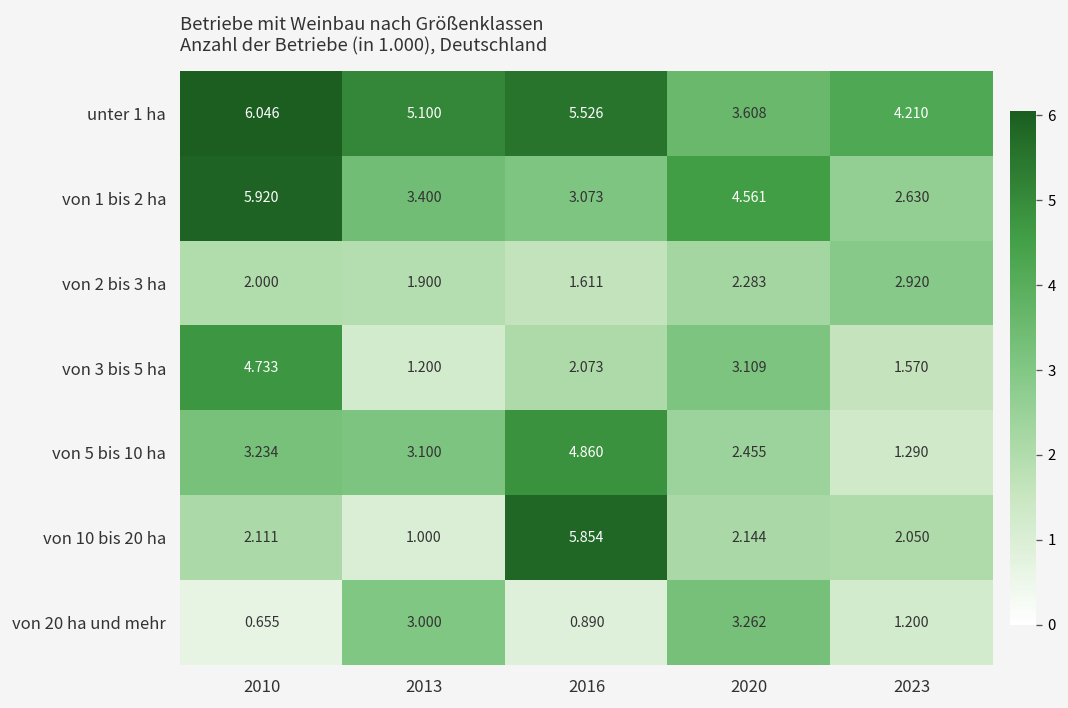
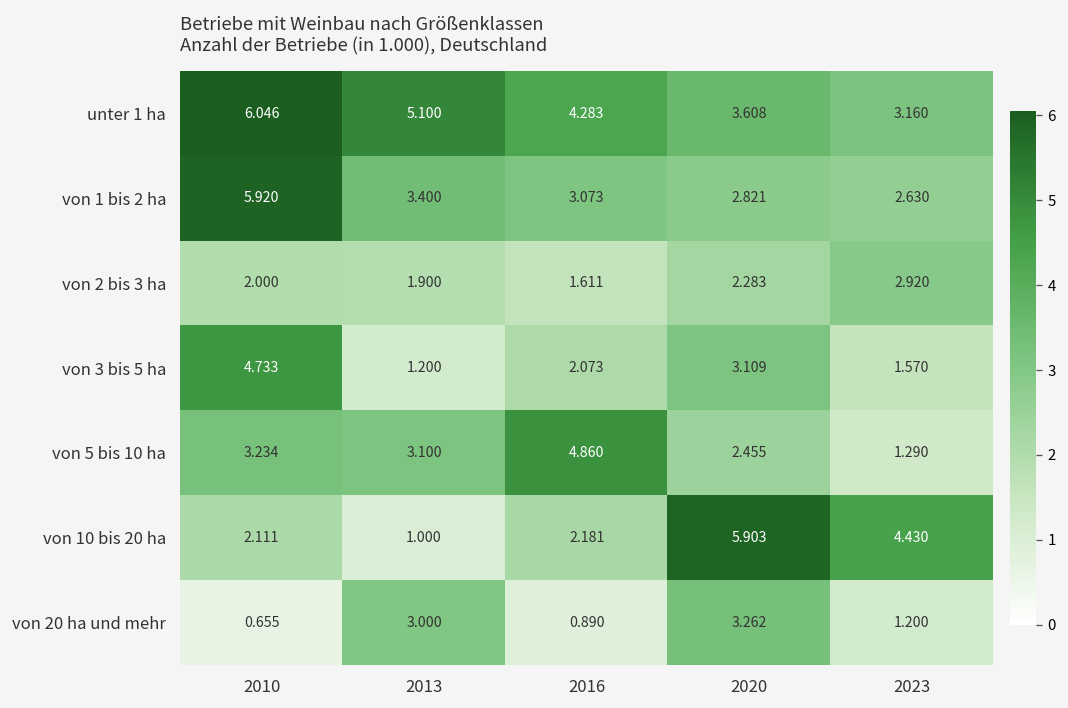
unter 1 ha, 2016: 5.526 -> 4.283
unter 1 ha, 2023: 4.210 -> 3.160
von 1 bis 2 ha, 2020: 4.561 -> 2.821
von 10 bis 20 ha, 2016: 5.854 -> 2.181
von 10 bis 20 ha, 2020: 2.144 -> 5.903
von 10 bis 20 ha, 2023: 2.050 -> 4.430
